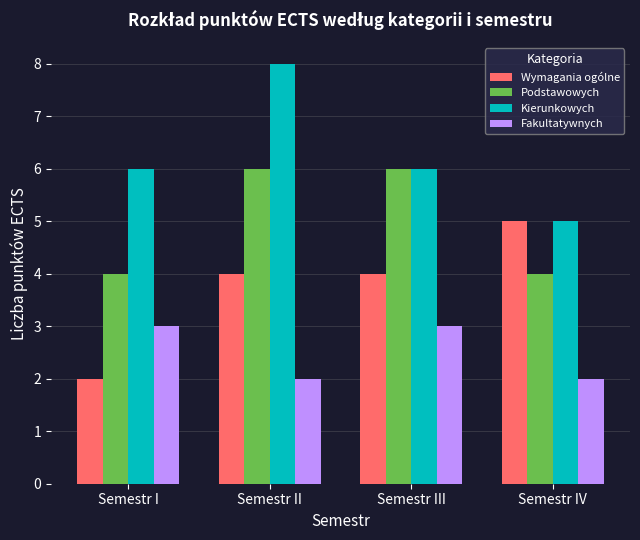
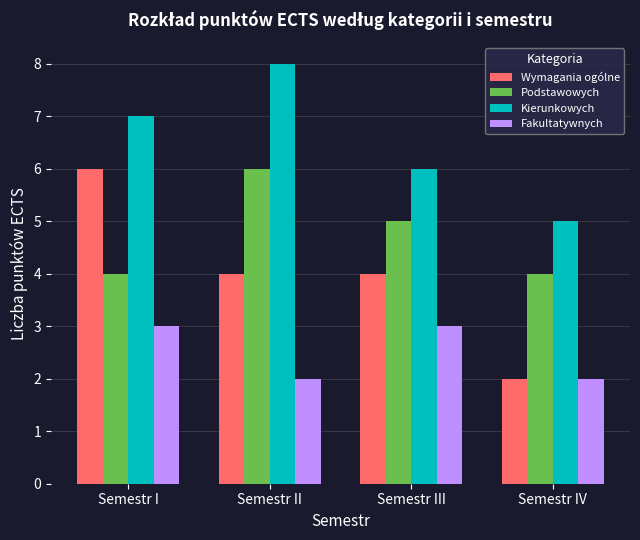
Wymagania ogólne, Semestr I: 2 -> 6
Kierunkowych, Semestr I: 6 -> 7
Podstawowych, Semestr III: 6 -> 5
Wymagania ogólne, Semestr IV: 5 -> 2
